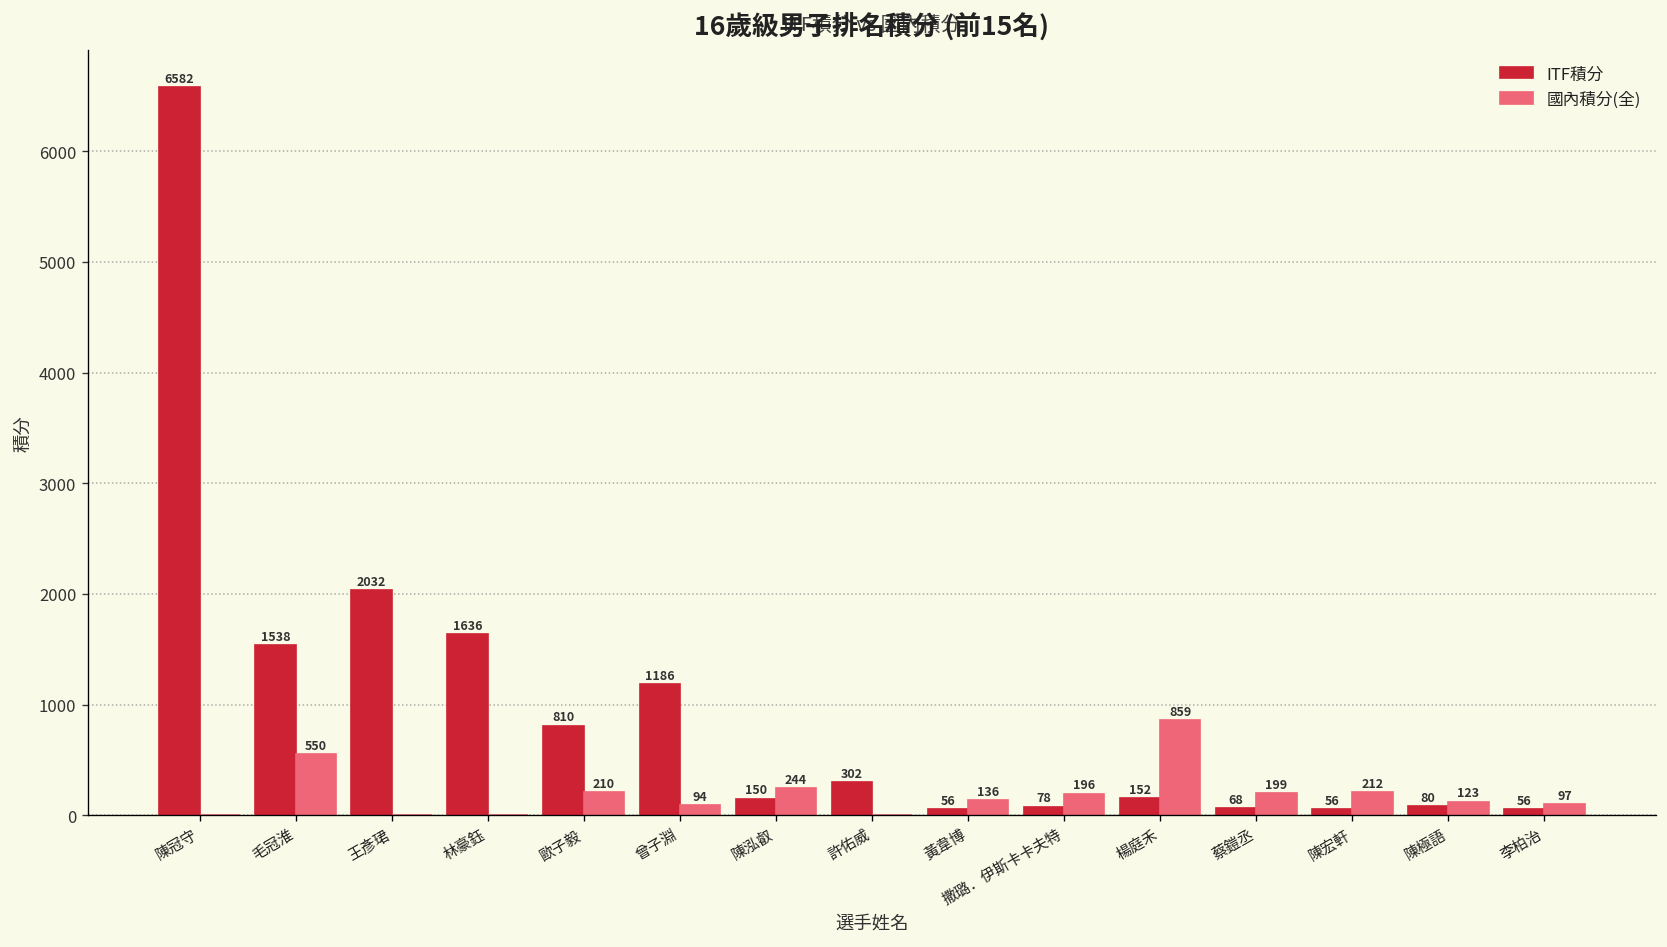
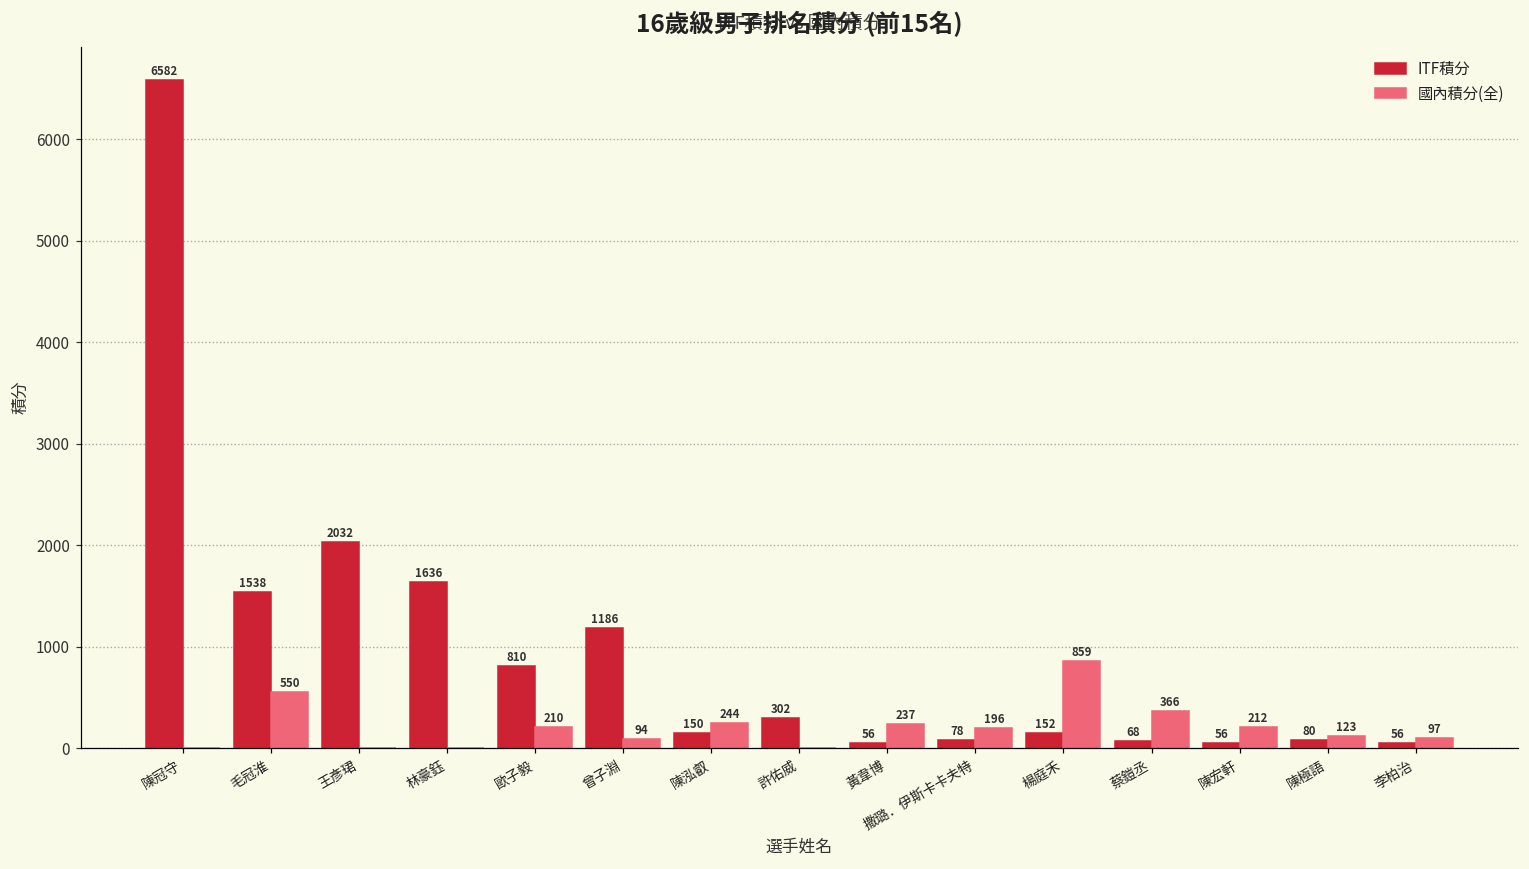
國內積分(全), 黃韋博: 136 -> 237
國內積分(全), 蔡鎧丞: 199 -> 366
